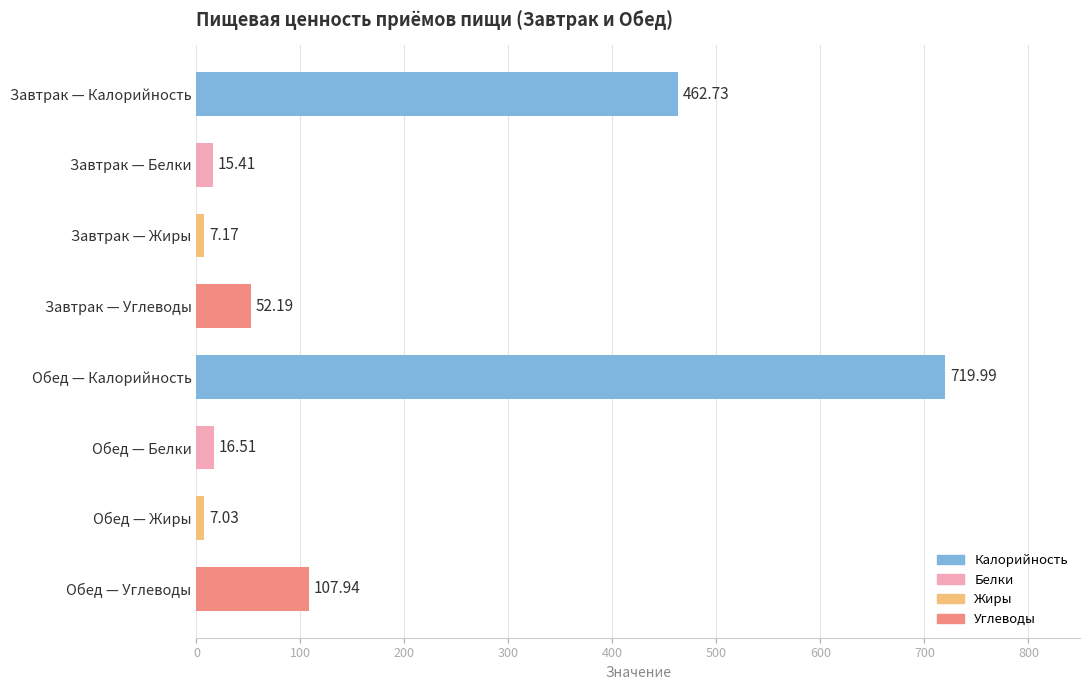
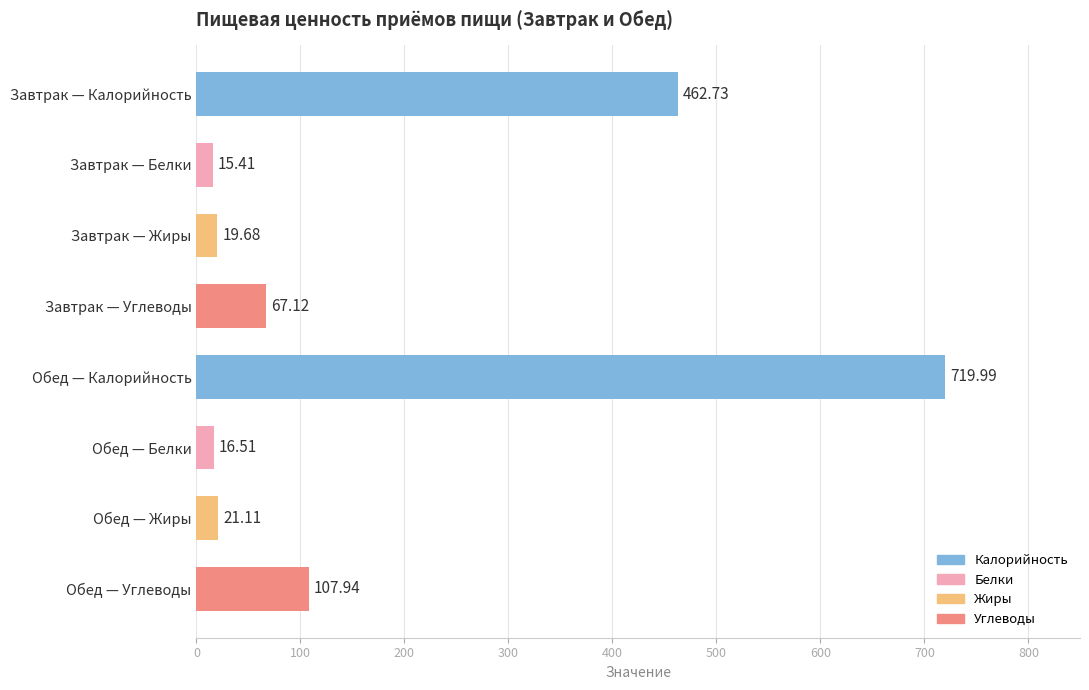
Завтрак — Жиры: 7.17 -> 19.68
Завтрак — Углеводы: 52.19 -> 67.12
Обед — Жиры: 7.03 -> 21.11
